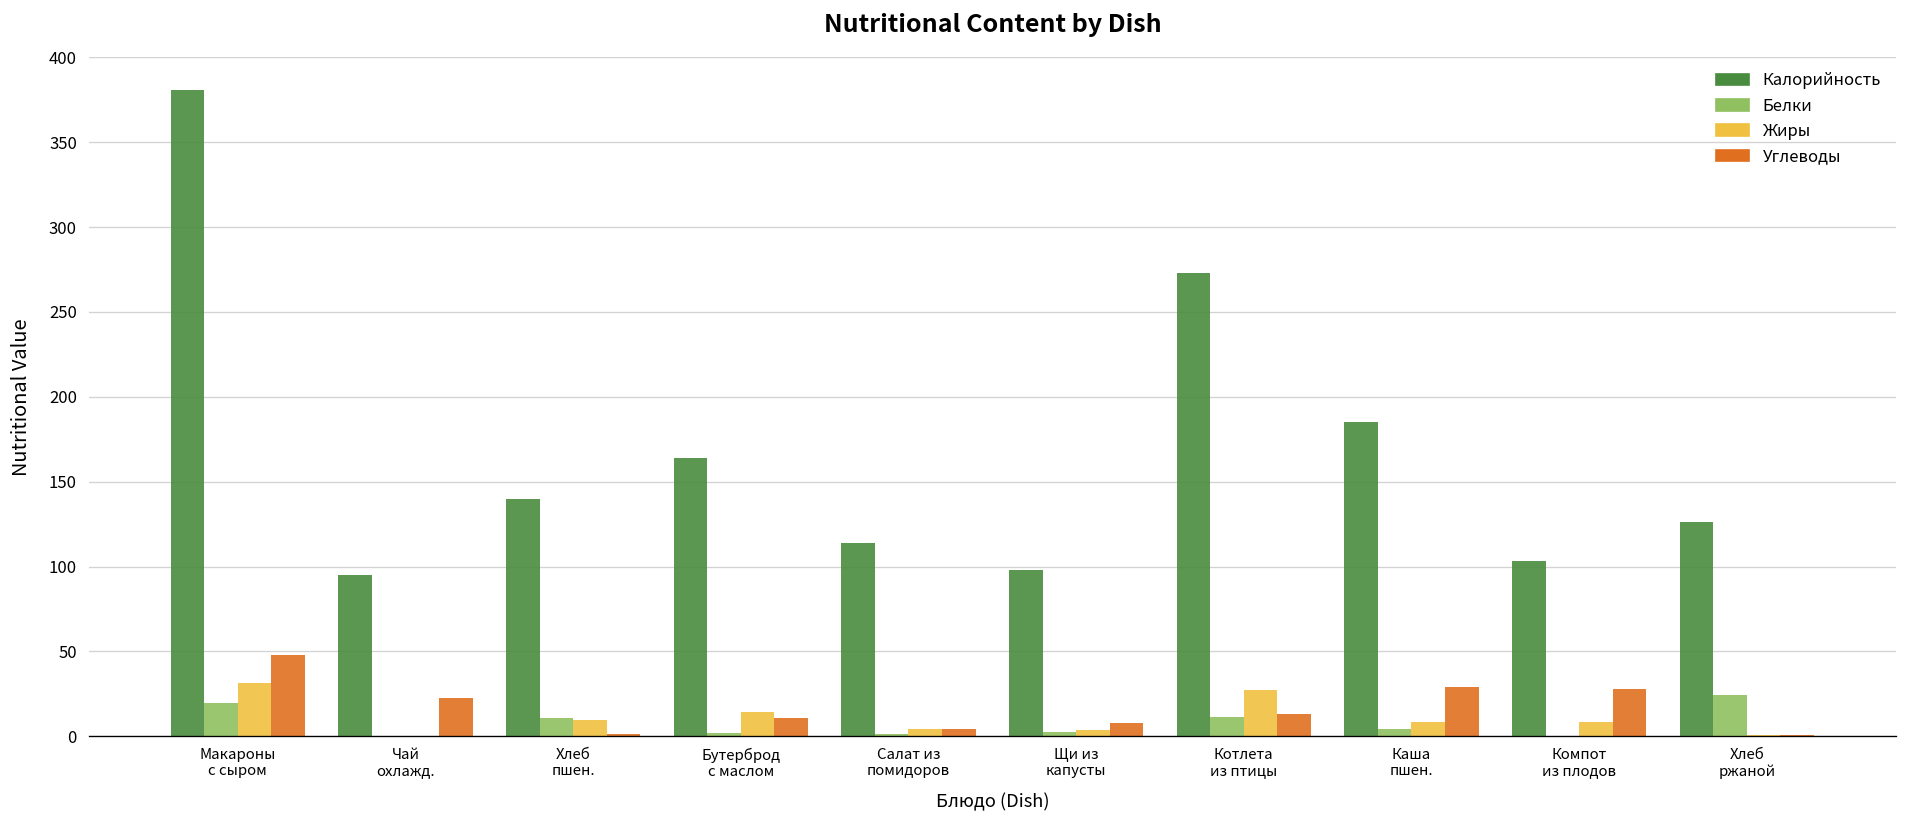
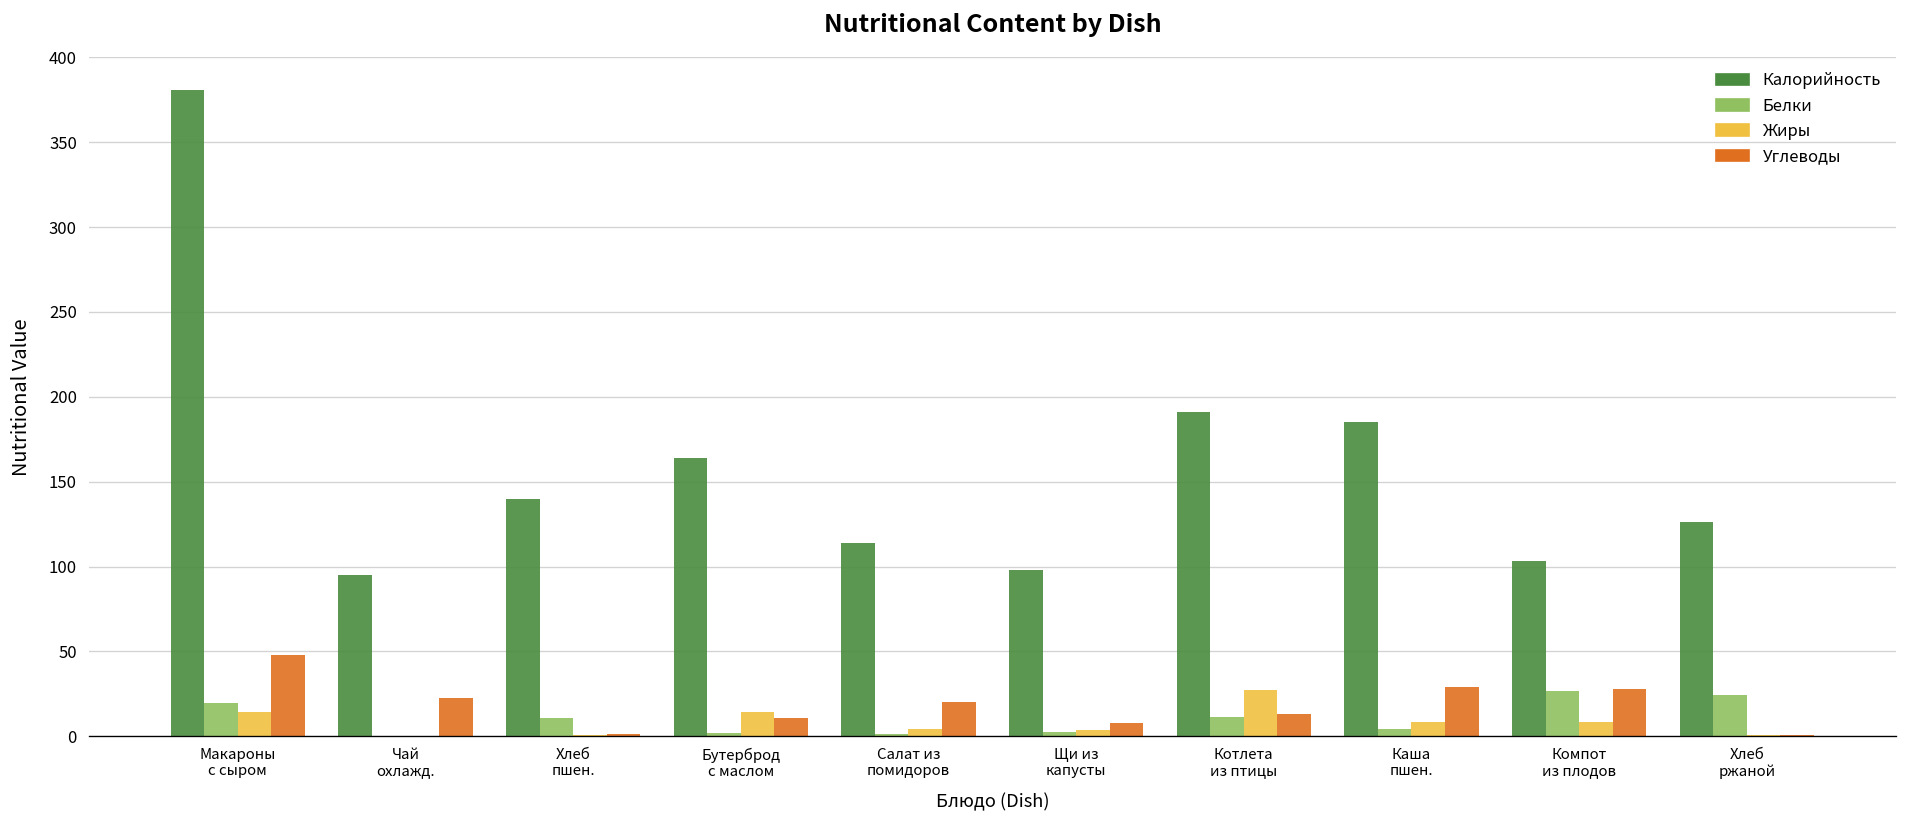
Жиры, Макароны с сыром: 32 -> 14
Жиры, Хлеб пшен.: 10 -> 1
Углеводы, Салат из помидоров: 5 -> 20
Калорийность, Котлета из птицы: 273 -> 191
Белки, Компот из плодов: 0 -> 27
